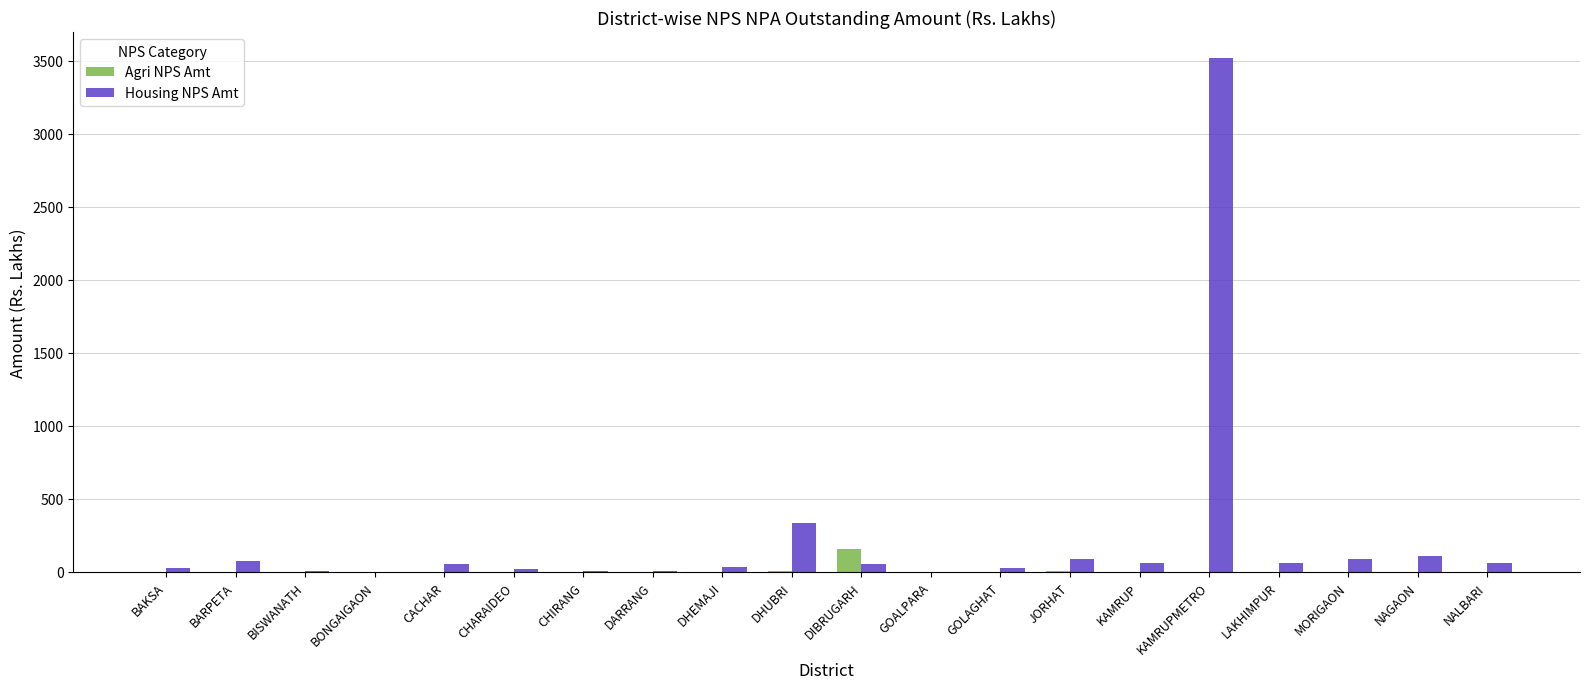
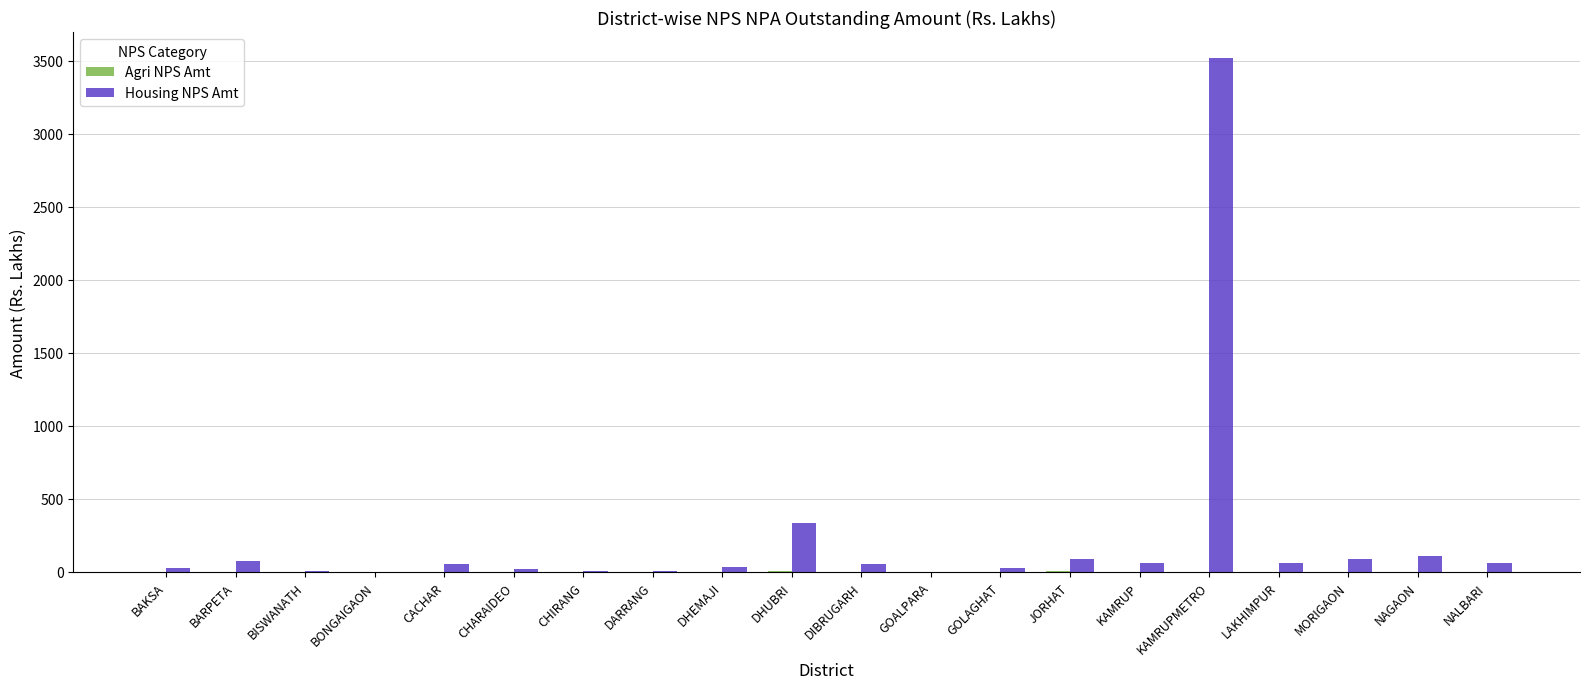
Agri NPS Amt, DIBRUGARH: 160 -> 0
